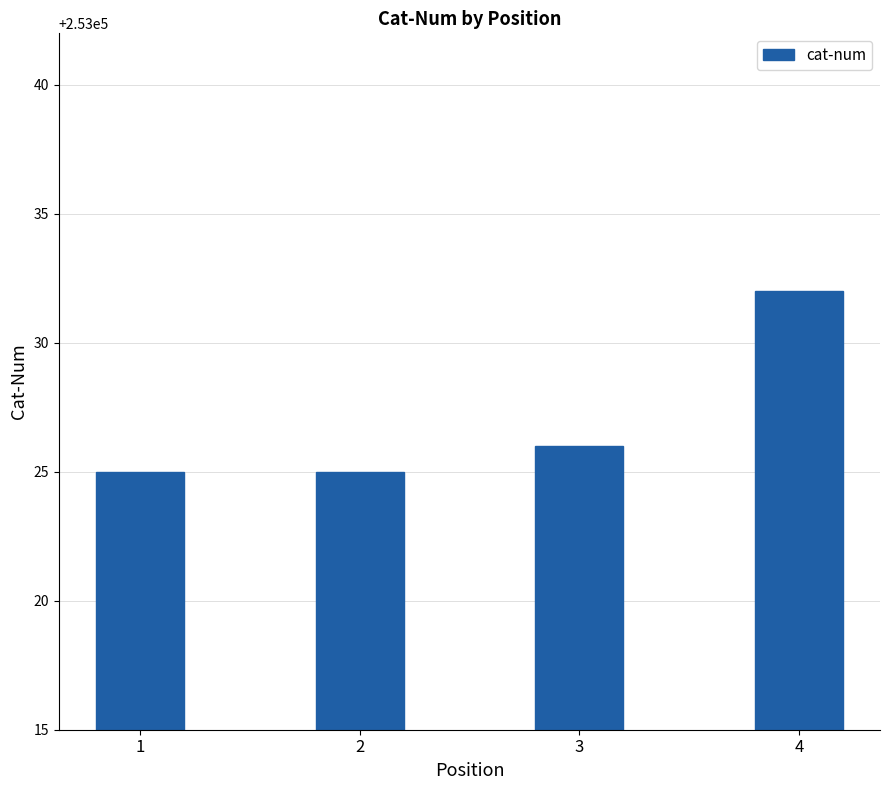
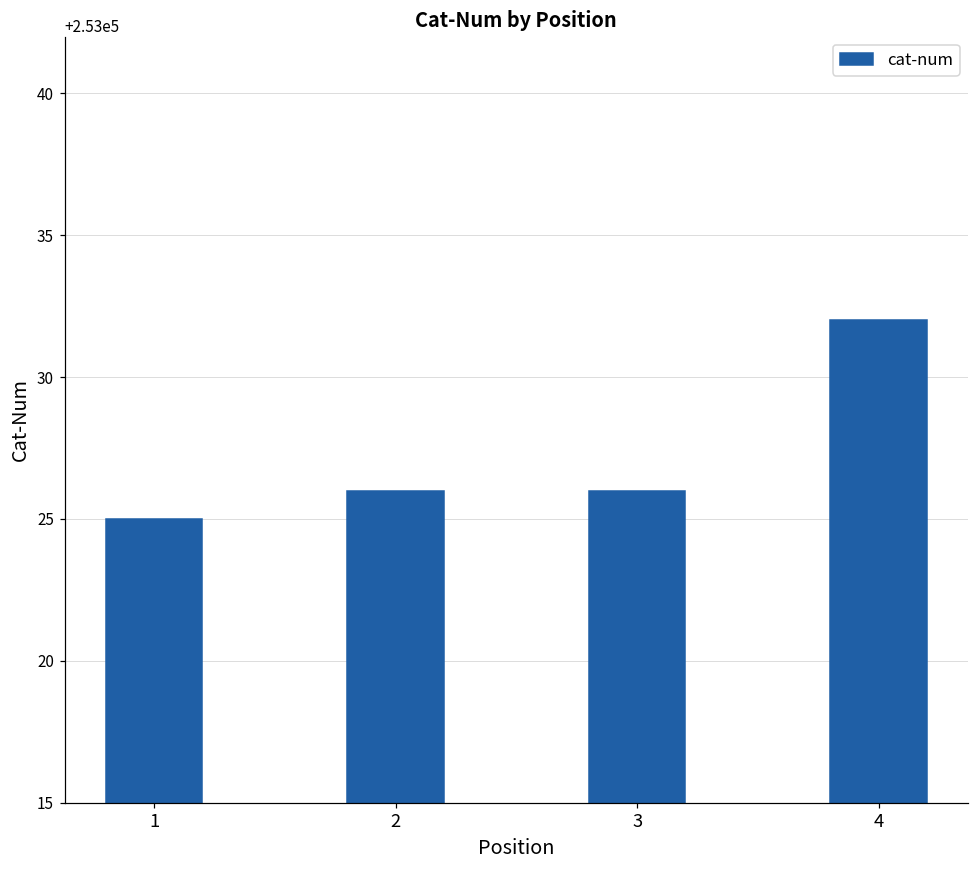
2: 253025 -> 253026
